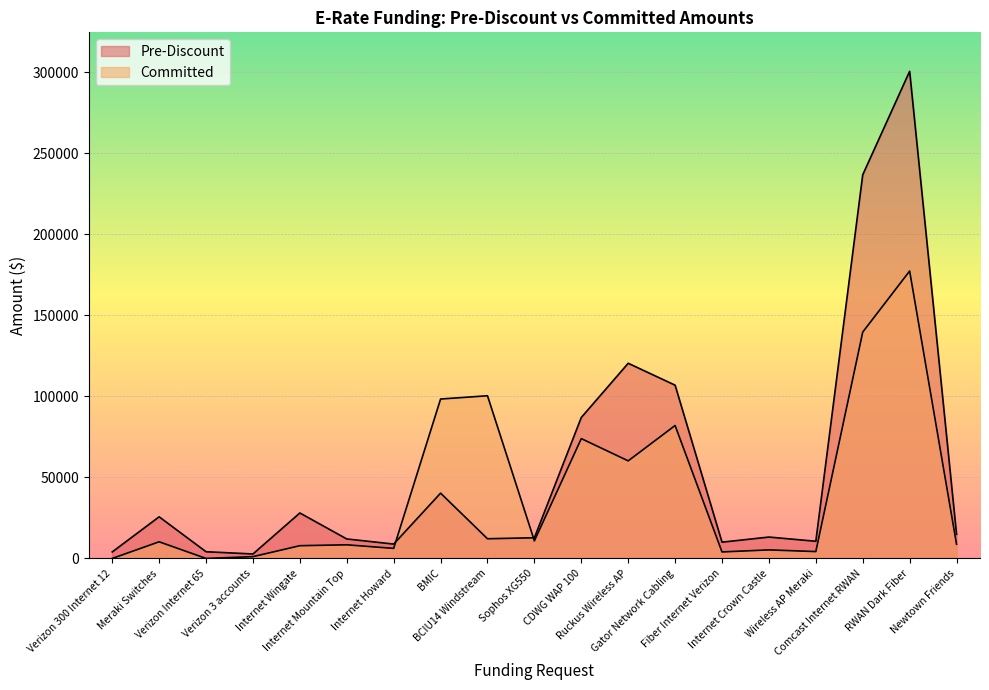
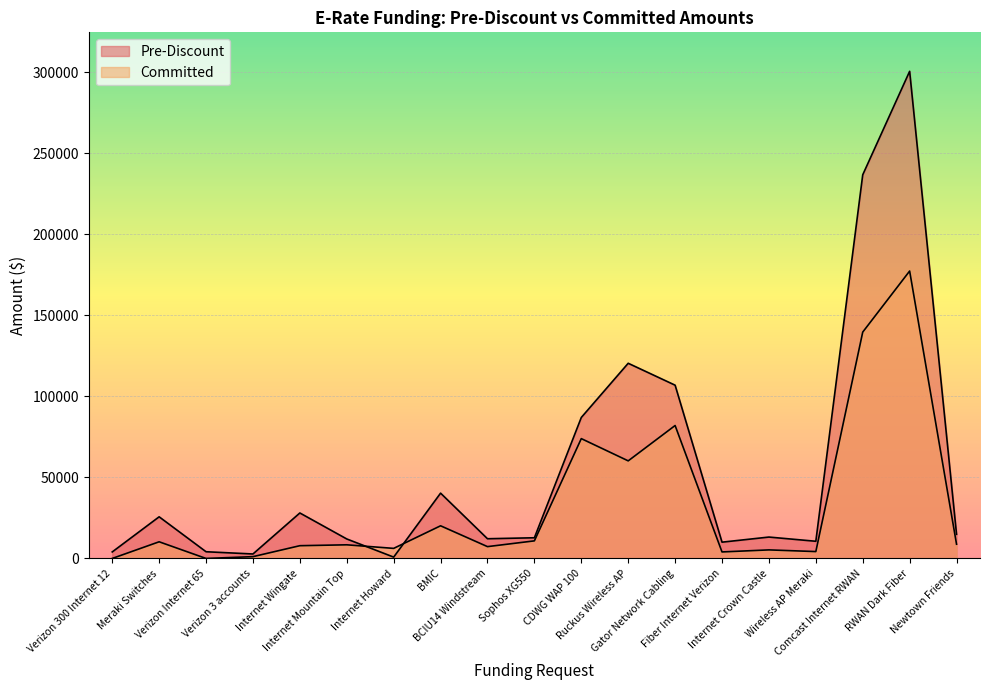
Pre-Discount, Internet Howard: 9000 -> 1000
Committed, BMIC: 98000 -> 20000
Committed, BCIU14 Windstream: 100000 -> 7000
